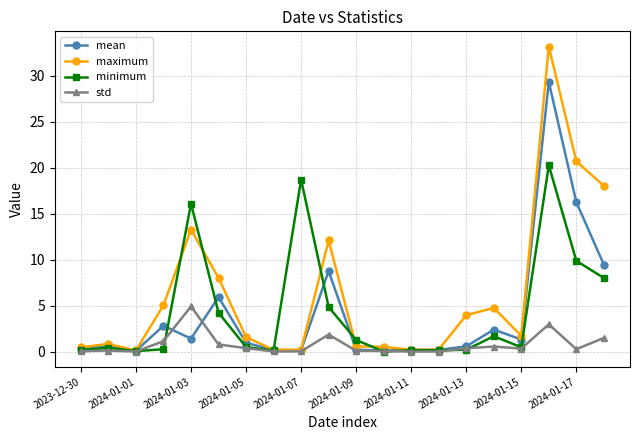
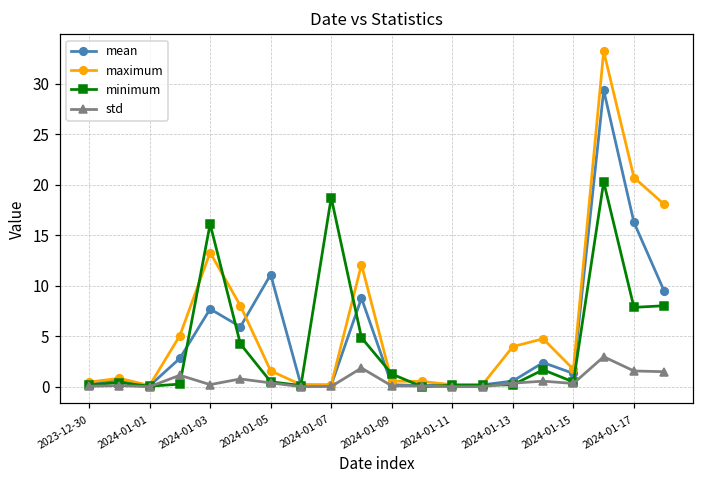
mean, 2024-01-03: 1 -> 8
std, 2024-01-03: 5 -> 0
mean, 2024-01-05: 1 -> 11
minimum, 2024-01-17: 10 -> 8
std, 2024-01-17: 0 -> 2
